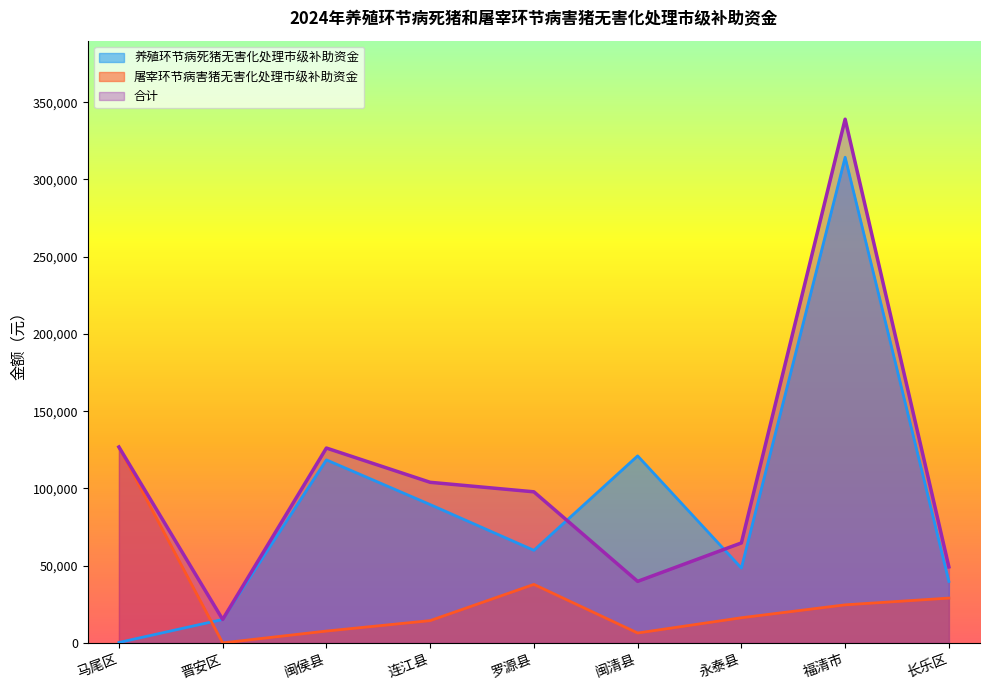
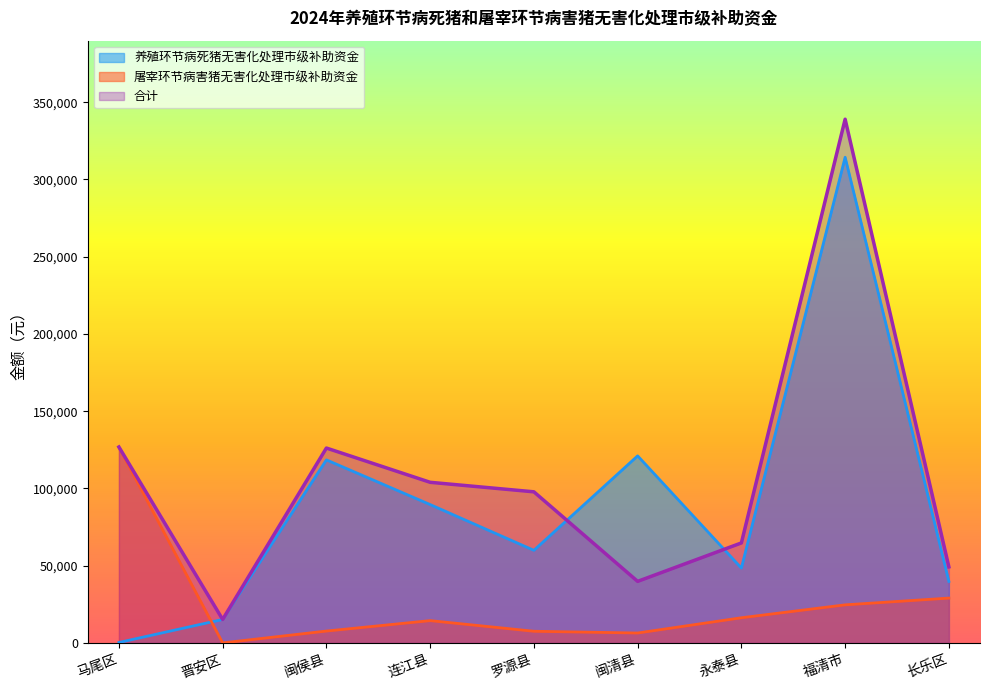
屠宰环节病害猪无害化处理市级补助资金, 罗源县: 38,000 -> 8,000
